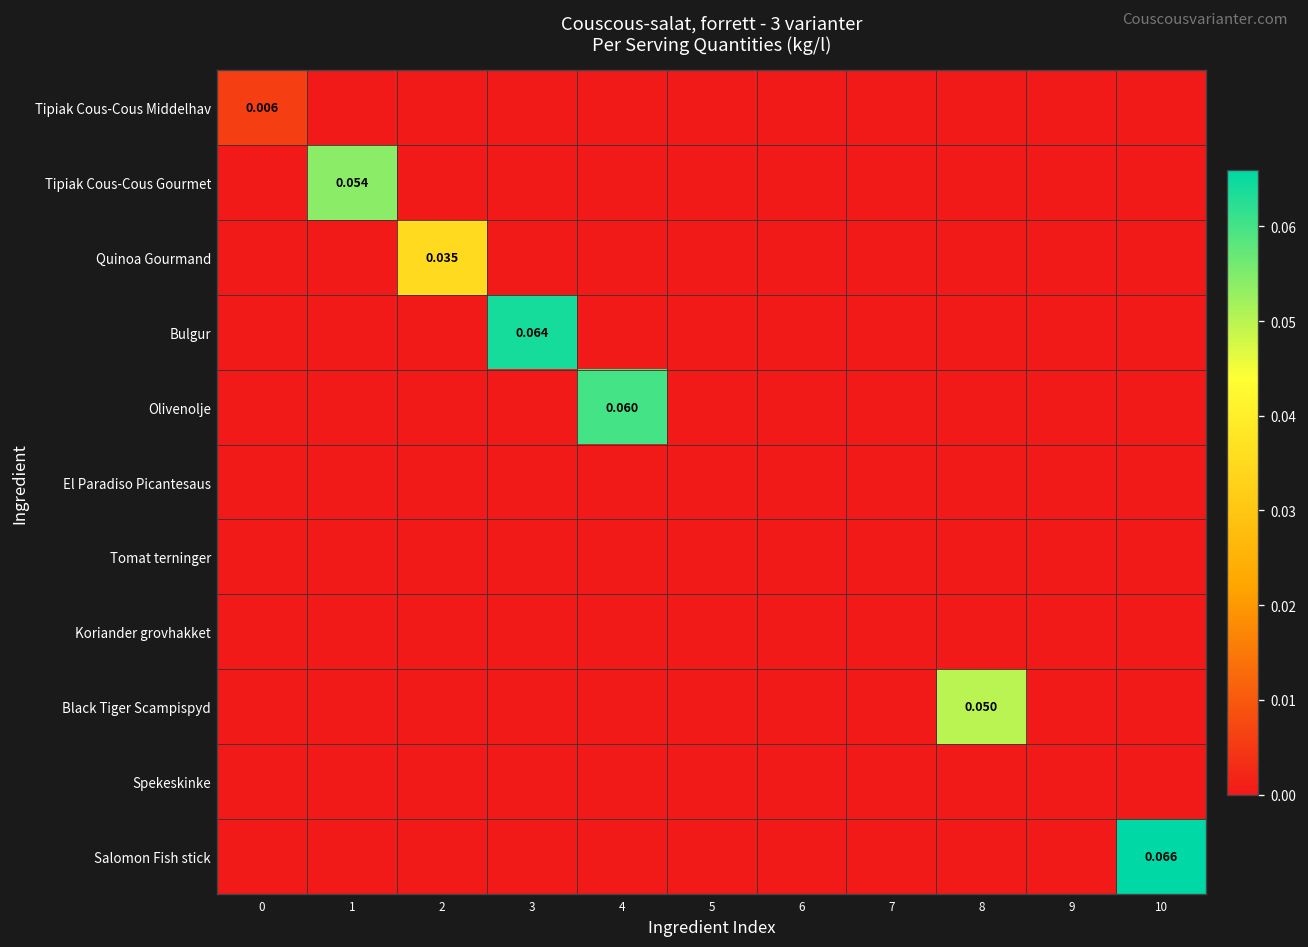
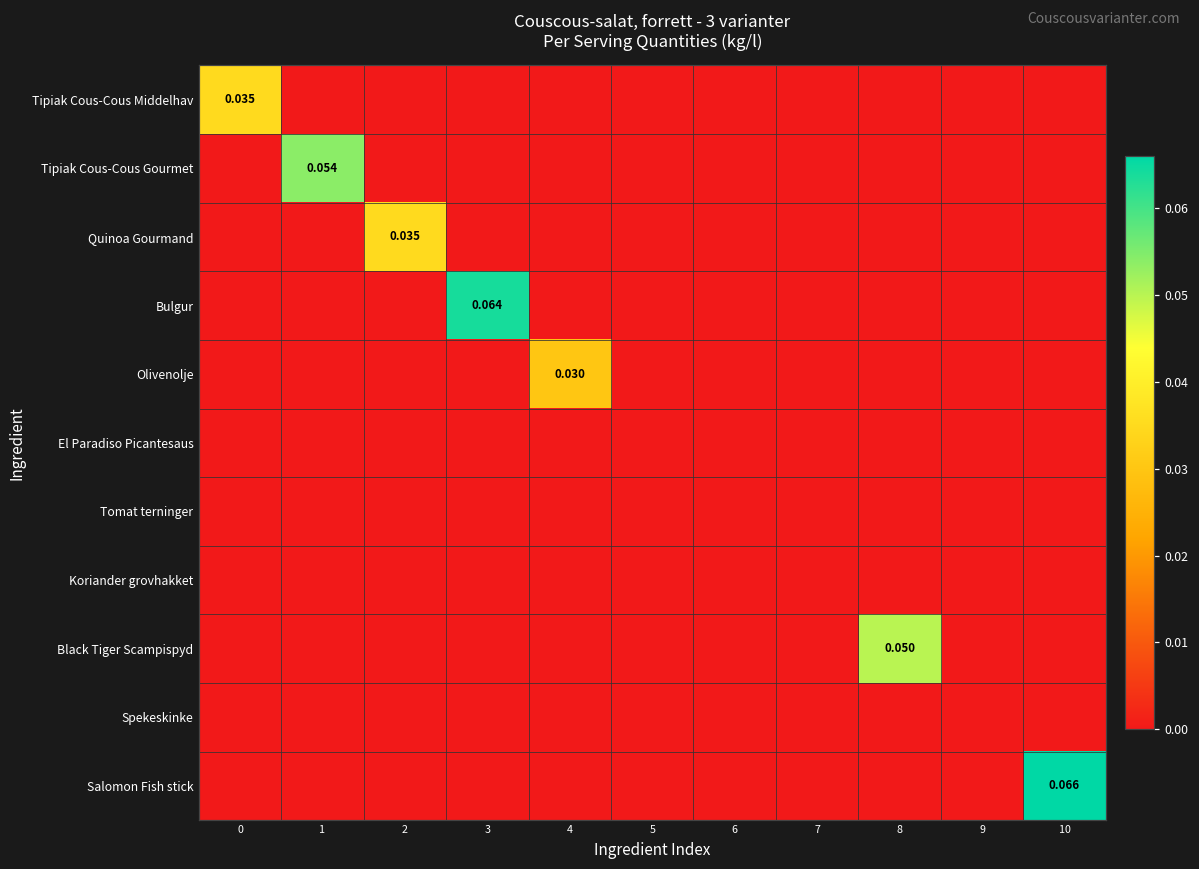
Tipiak Cous-Cous Middelhav, 0: 0.006 -> 0.035
Olivenolje, 4: 0.060 -> 0.030
